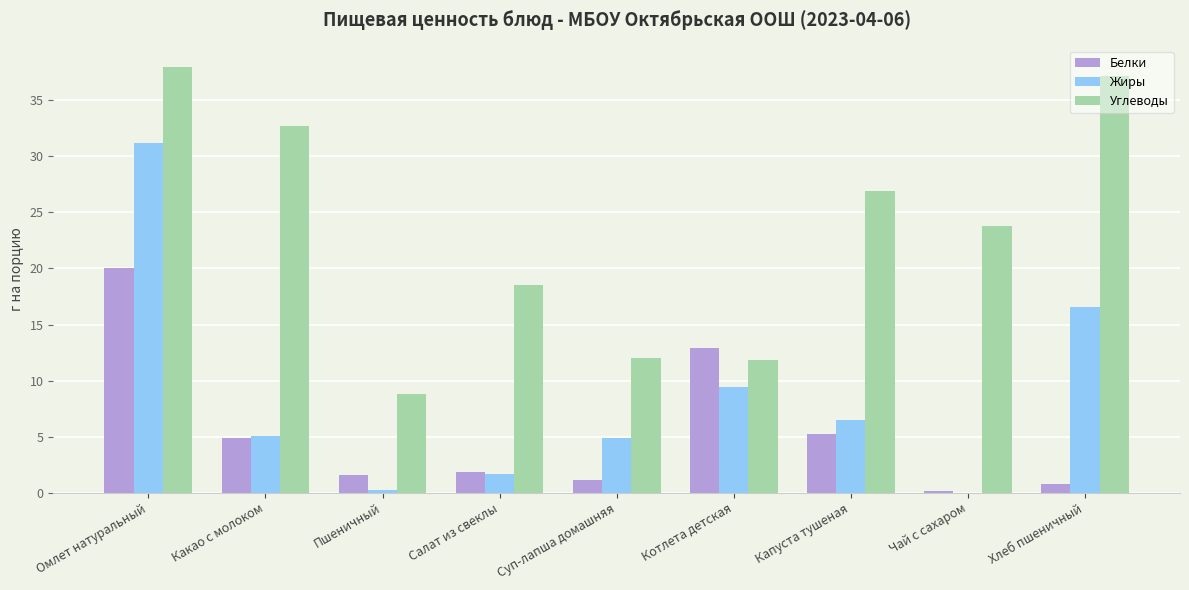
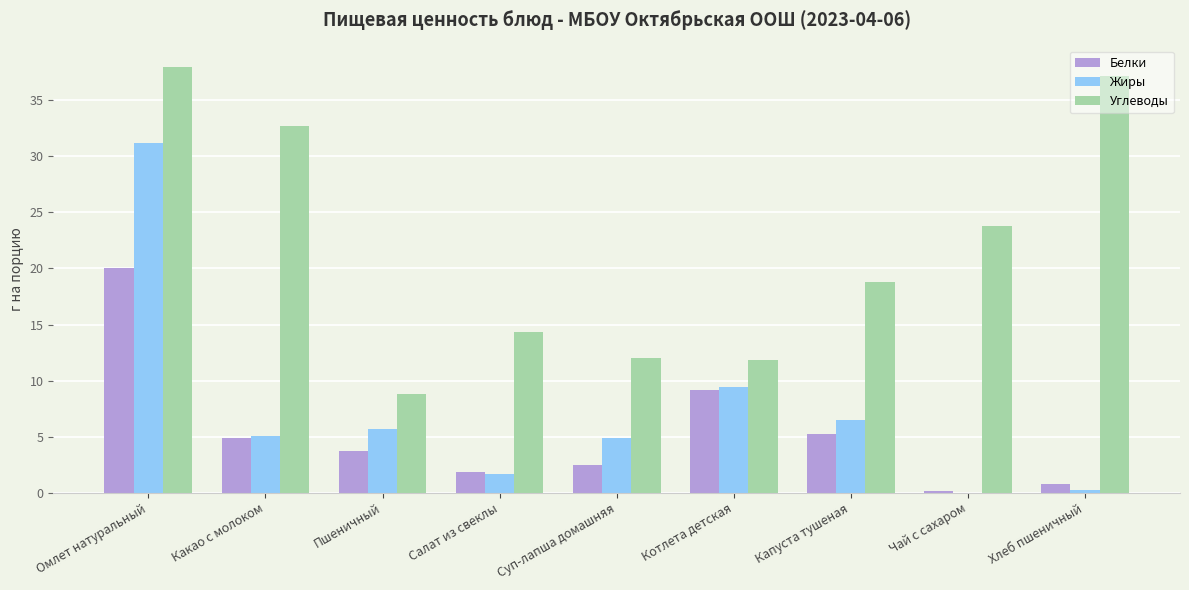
Белки, Пшеничный: 1.6 -> 3.7
Жиры, Пшеничный: 0.2 -> 5.7
Углеводы, Салат из свеклы: 18.5 -> 14.3
Белки, Суп-лапша домашняя: 1.1 -> 2.5
Белки, Котлета детская: 12.9 -> 9.2
Углеводы, Капуста тушеная: 26.9 -> 18.8
Жиры, Хлеб пшеничный: 16.6 -> 0.2
